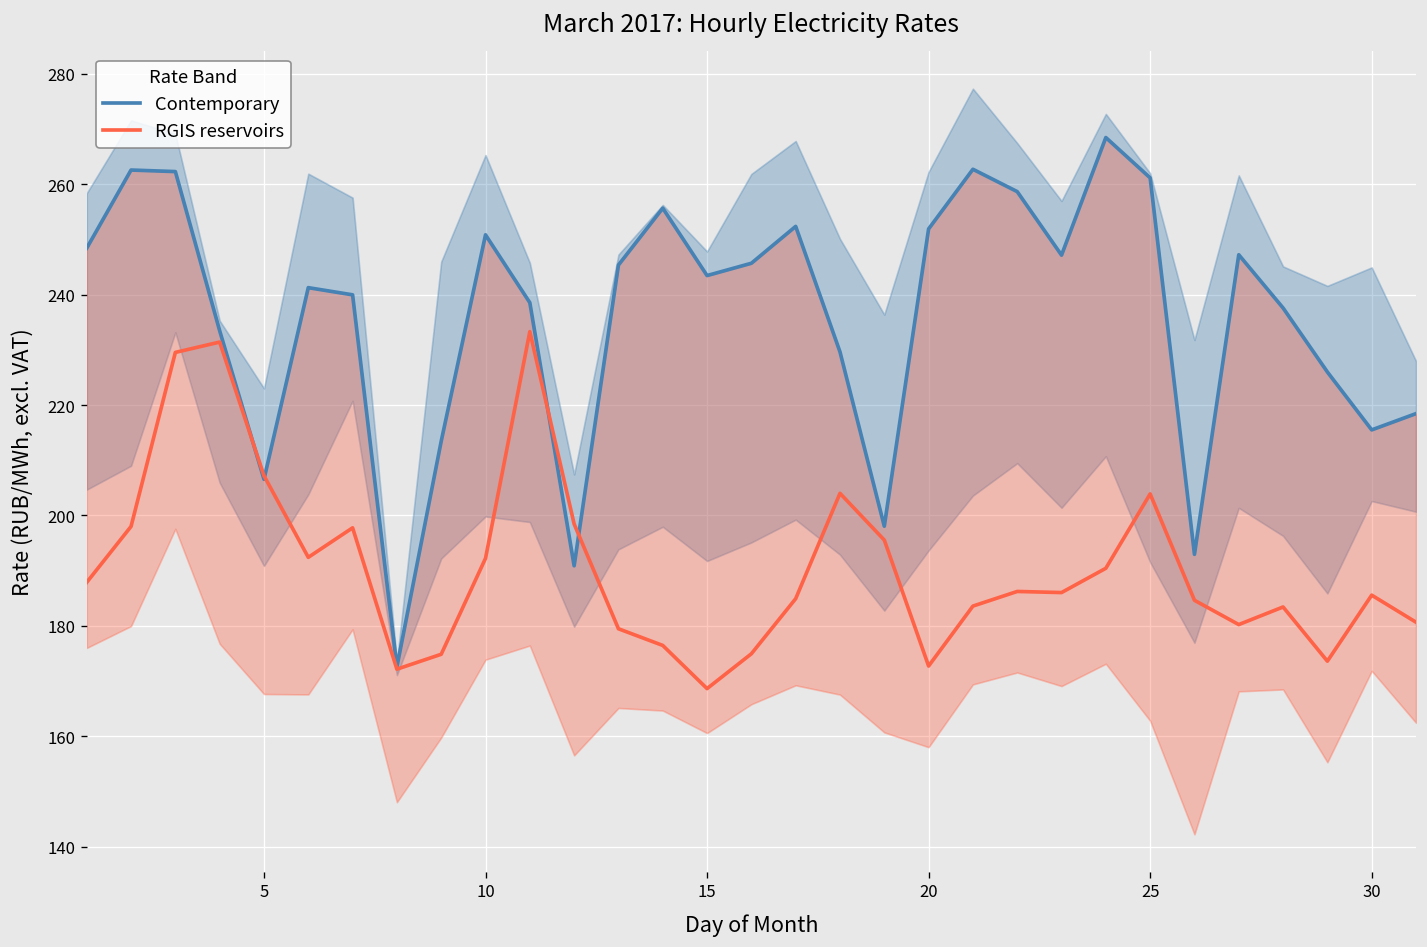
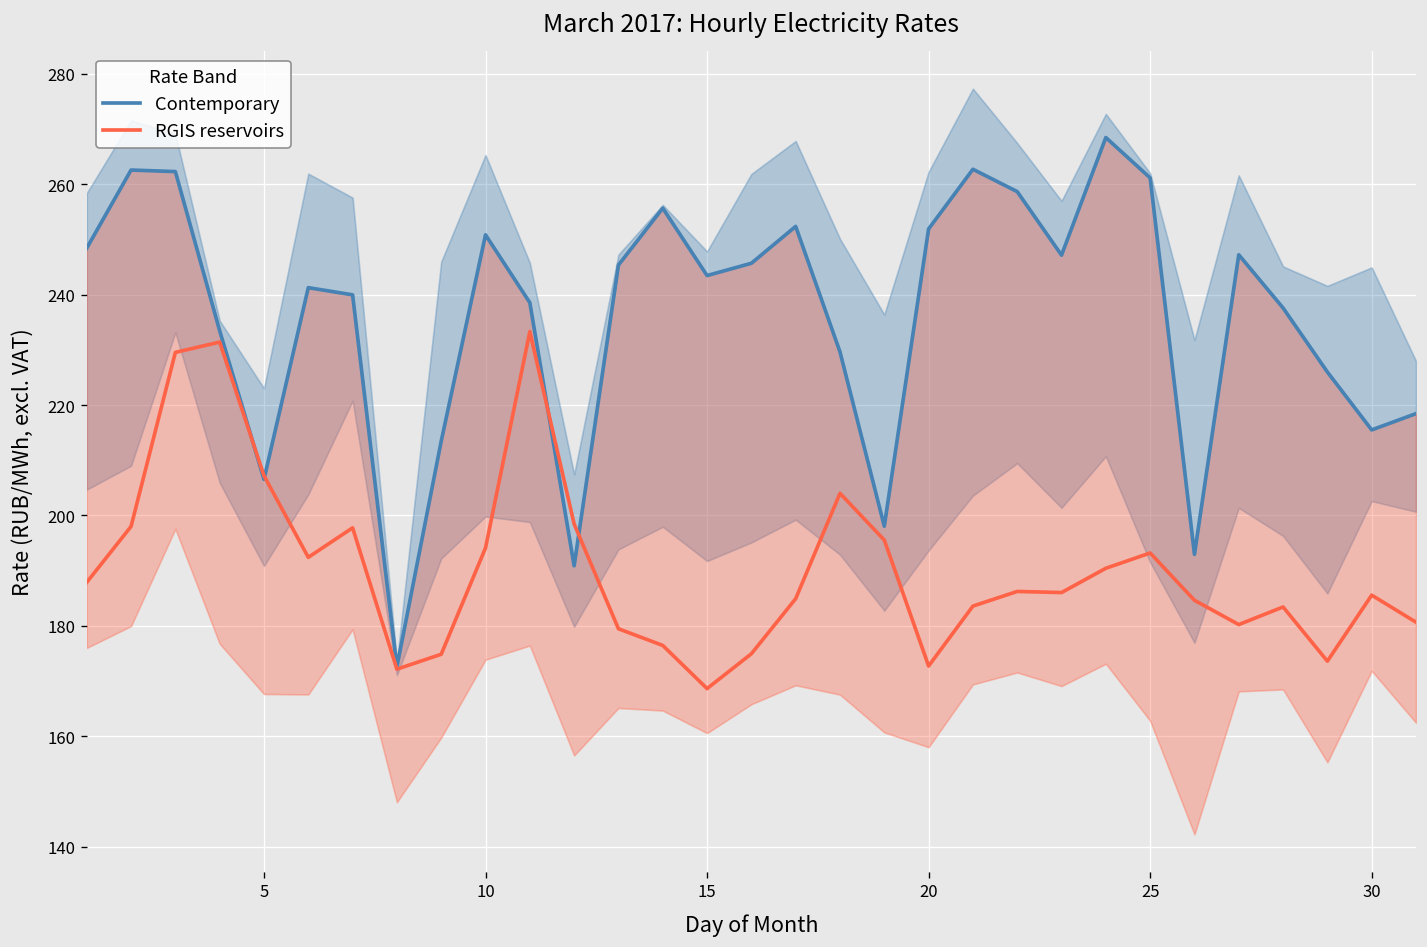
RGIS reservoirs, 10: 192 -> 194
RGIS reservoirs, 25: 204 -> 193
